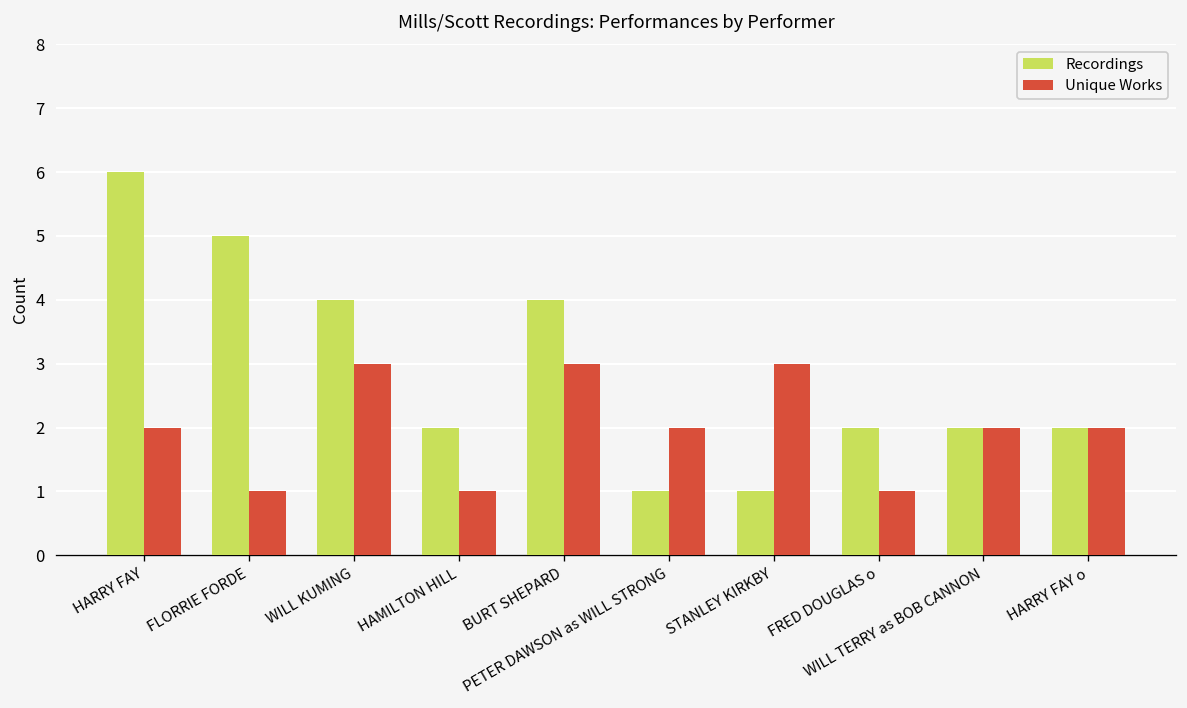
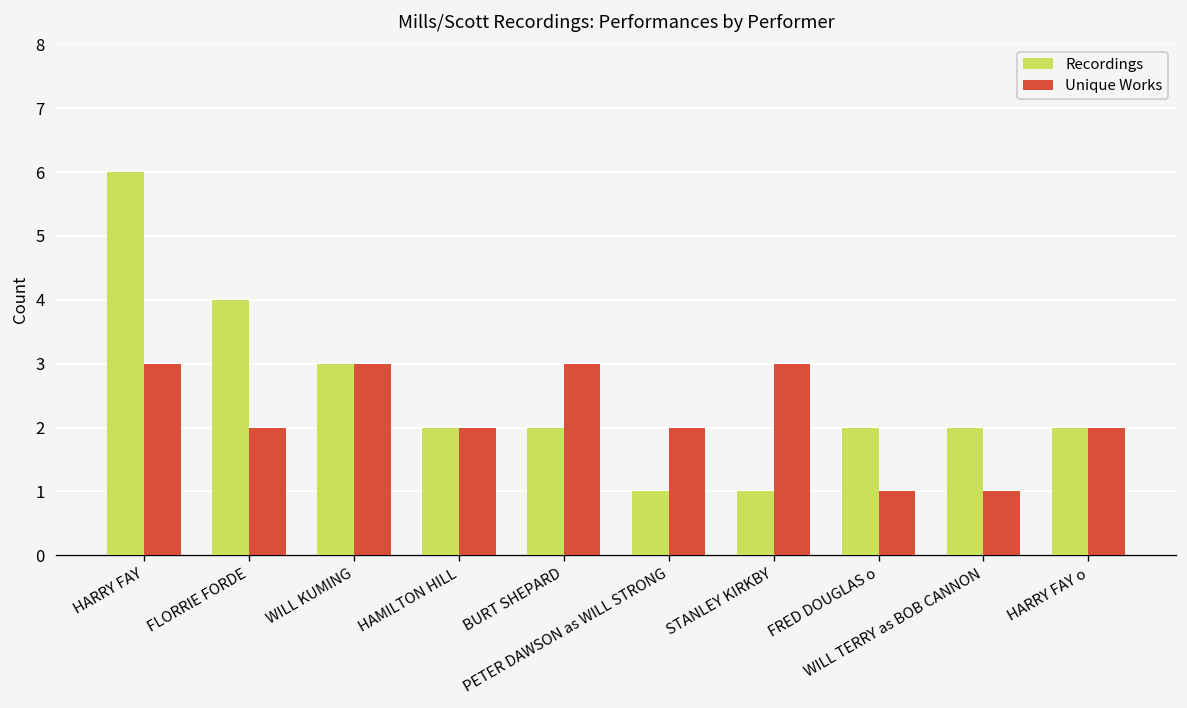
Unique Works, HARRY FAY: 2 -> 3
Recordings, FLORRIE FORDE: 5 -> 4
Unique Works, FLORRIE FORDE: 1 -> 2
Recordings, WILL KUMING: 4 -> 3
Unique Works, HAMILTON HILL: 1 -> 2
Recordings, BURT SHEPARD: 4 -> 2
Unique Works, WILL TERRY as BOB CANNON: 2 -> 1
